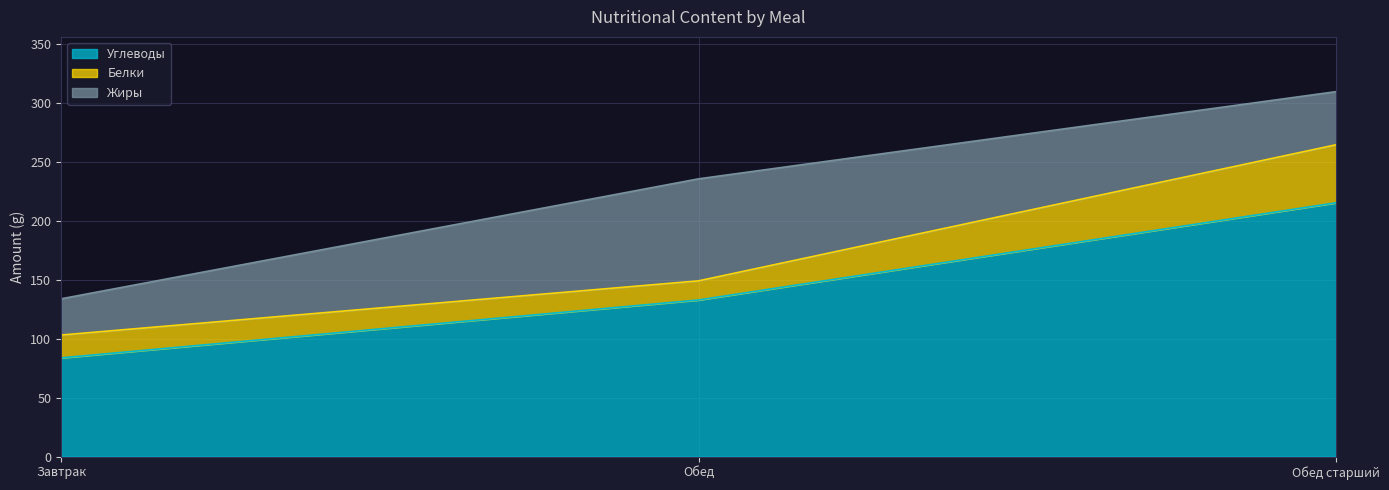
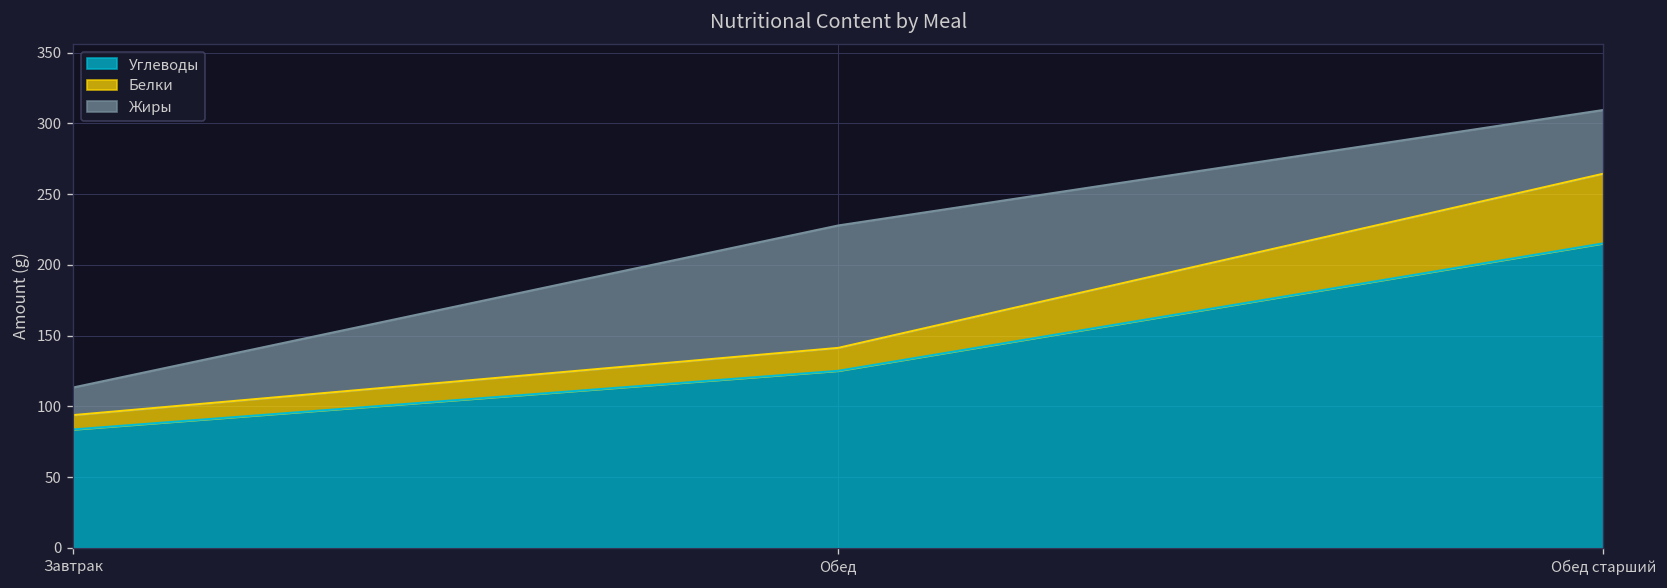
Белки, Завтрак: 19 -> 10
Жиры, Завтрак: 31 -> 20
Углеводы, Обед: 133 -> 125
